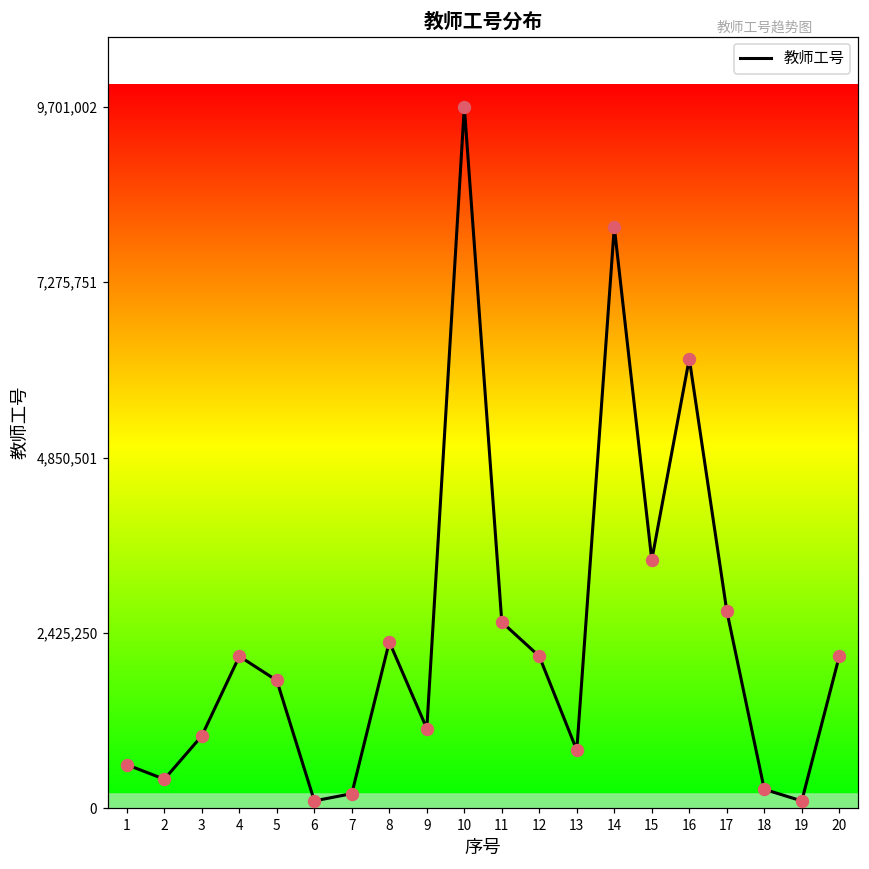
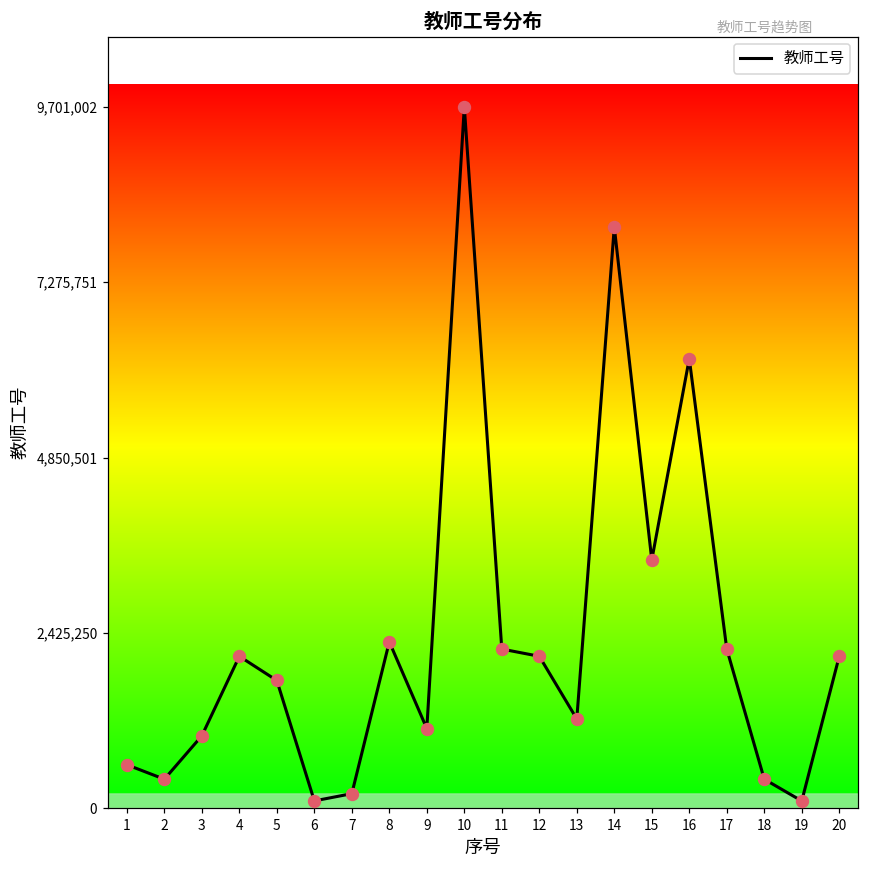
11: 2,600,000 -> 2,200,000
13: 800,000 -> 1,200,000
17: 2,700,000 -> 2,200,000
18: 300,000 -> 400,000
